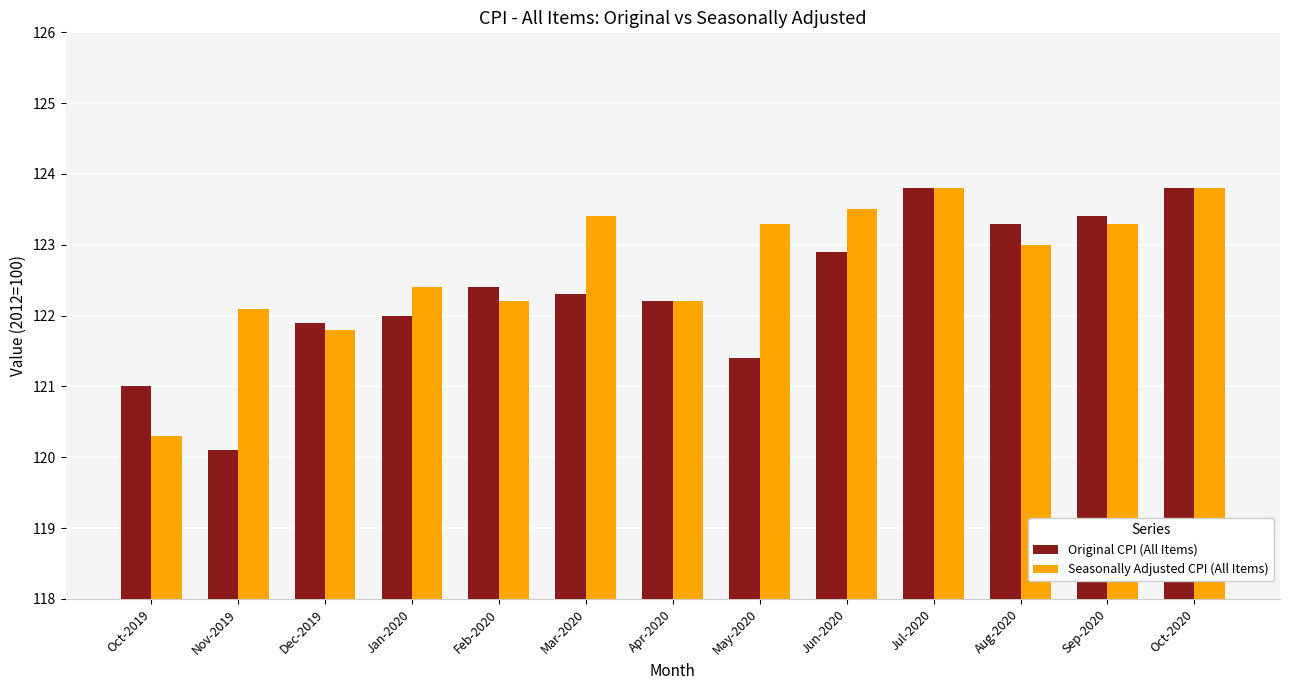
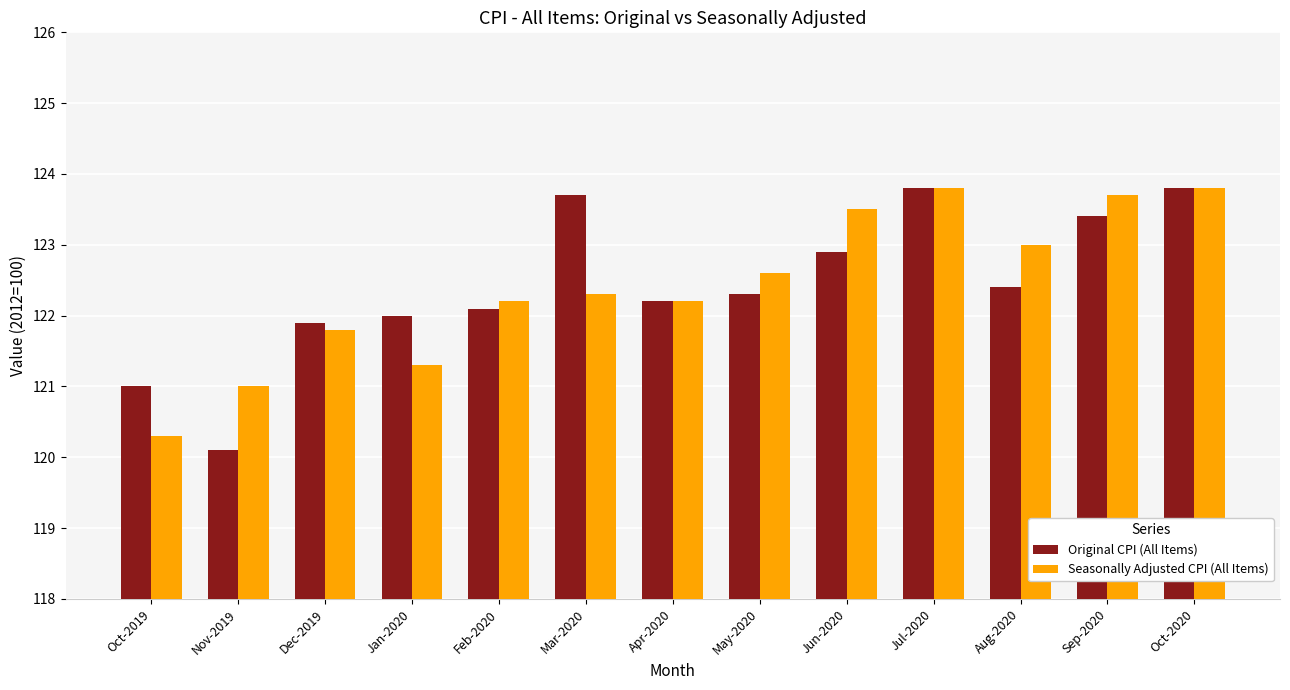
Seasonally Adjusted CPI (All Items), Nov-2019: 122.1 -> 121.0
Seasonally Adjusted CPI (All Items), Jan-2020: 122.4 -> 121.3
Original CPI (All Items), Feb-2020: 122.4 -> 122.1
Original CPI (All Items), Mar-2020: 122.3 -> 123.7
Seasonally Adjusted CPI (All Items), Mar-2020: 123.4 -> 122.3
Original CPI (All Items), May-2020: 121.4 -> 122.3
Seasonally Adjusted CPI (All Items), May-2020: 123.3 -> 122.6
Original CPI (All Items), Aug-2020: 123.3 -> 122.4
Seasonally Adjusted CPI (All Items), Sep-2020: 123.3 -> 123.7
